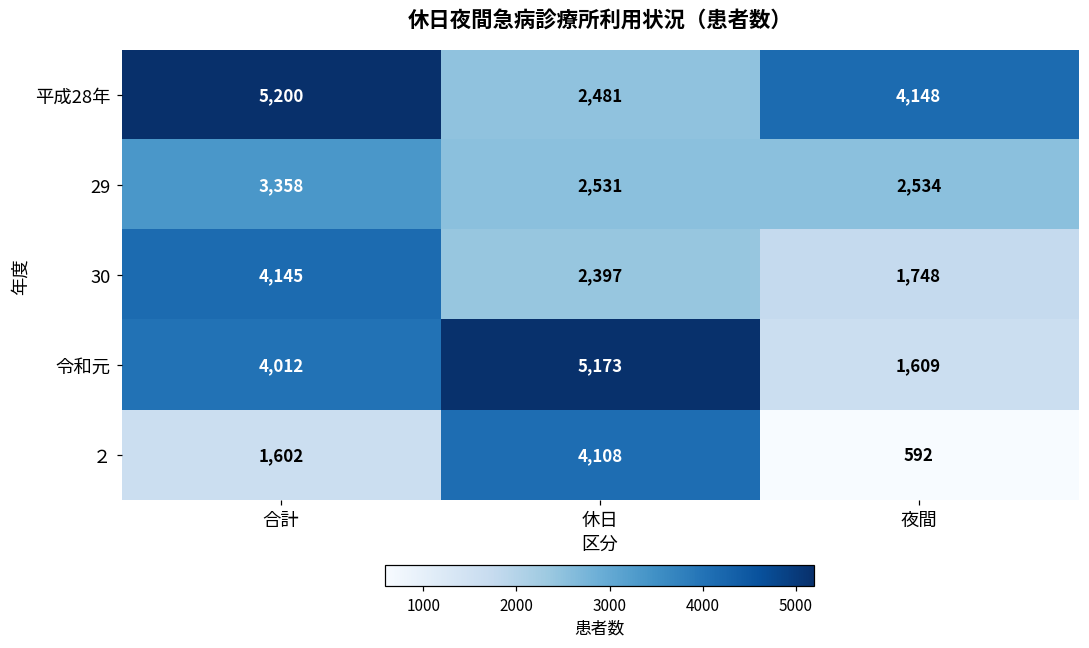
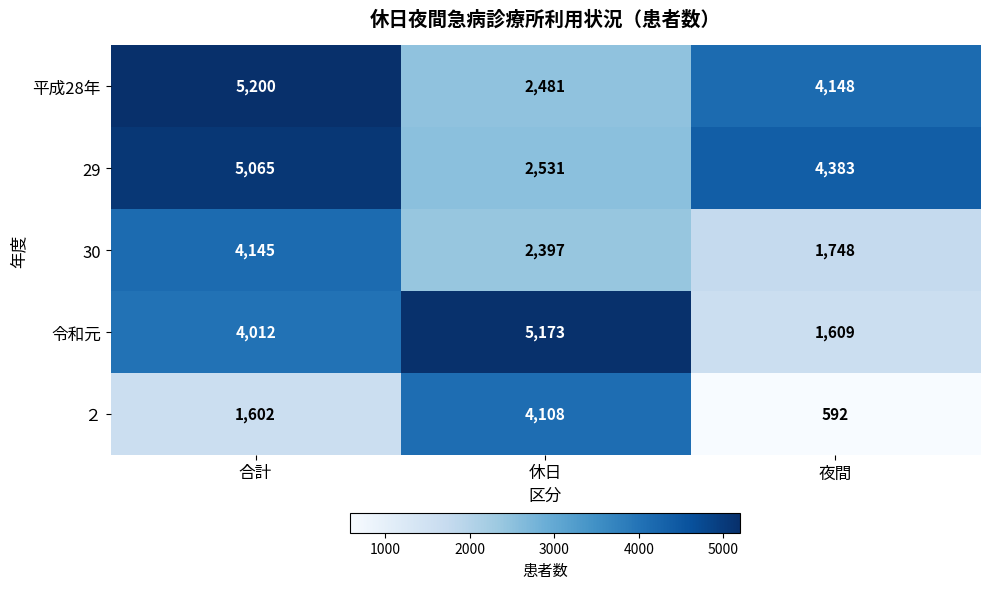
29, 合計: 3,358 -> 5,065
29, 夜間: 2,534 -> 4,383
